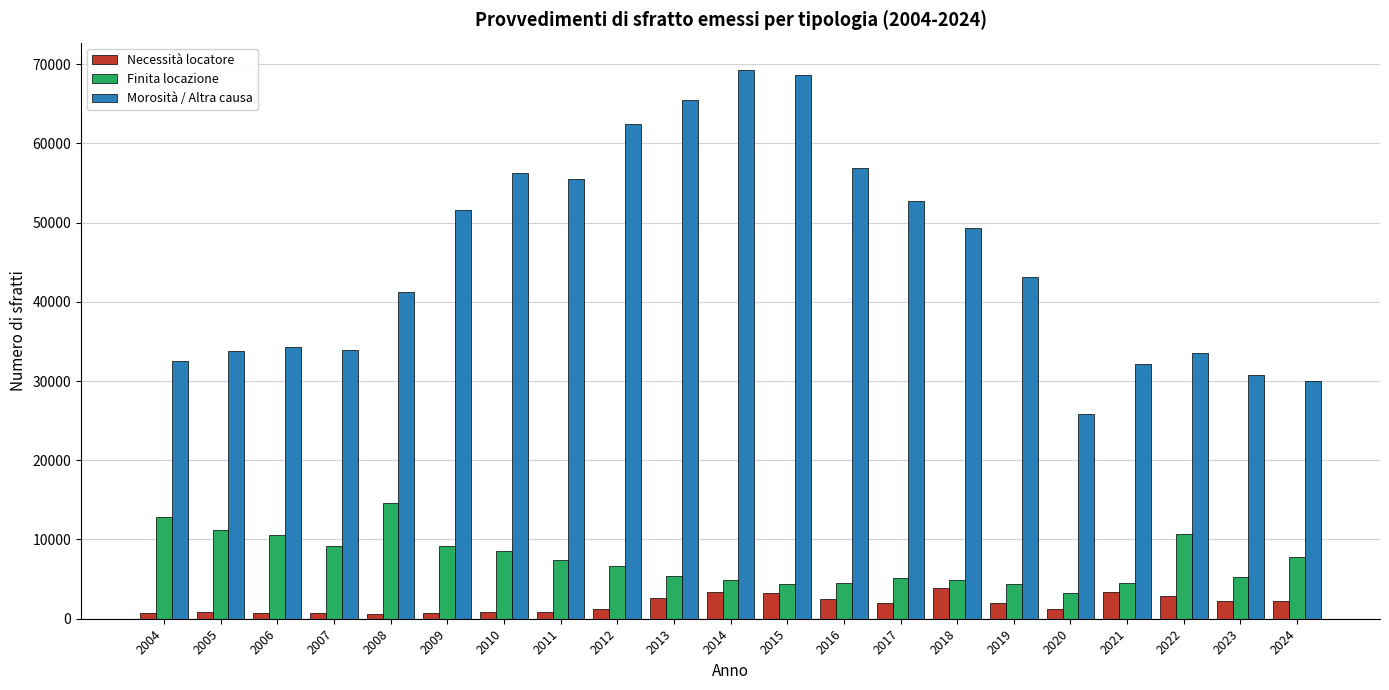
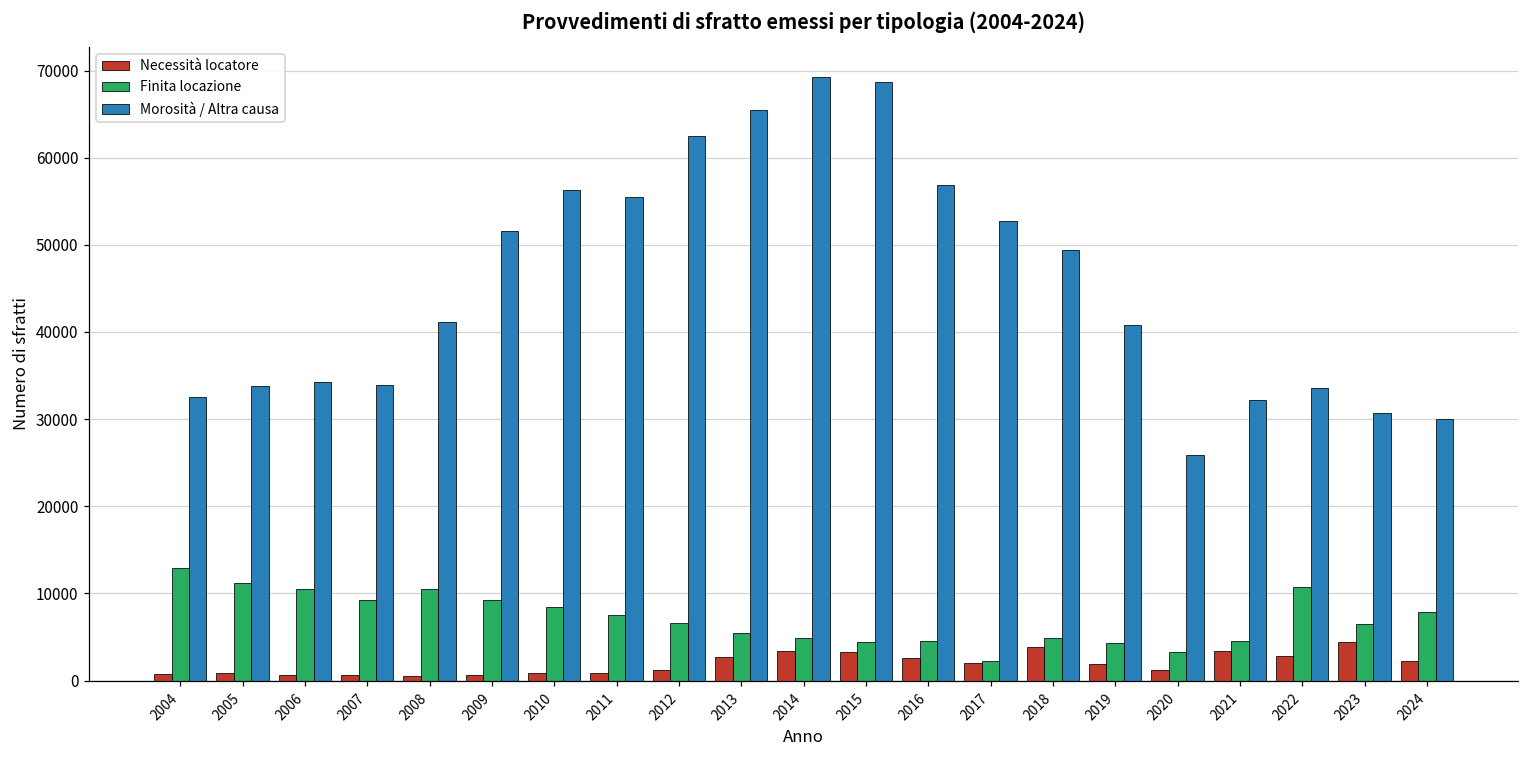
Finita locazione, 2008: 15000 -> 11000
Finita locazione, 2017: 5000 -> 2000
Morosità / Altra causa, 2019: 43000 -> 41000
Necessità locatore, 2023: 2000 -> 4000
Finita locazione, 2023: 5000 -> 6000
